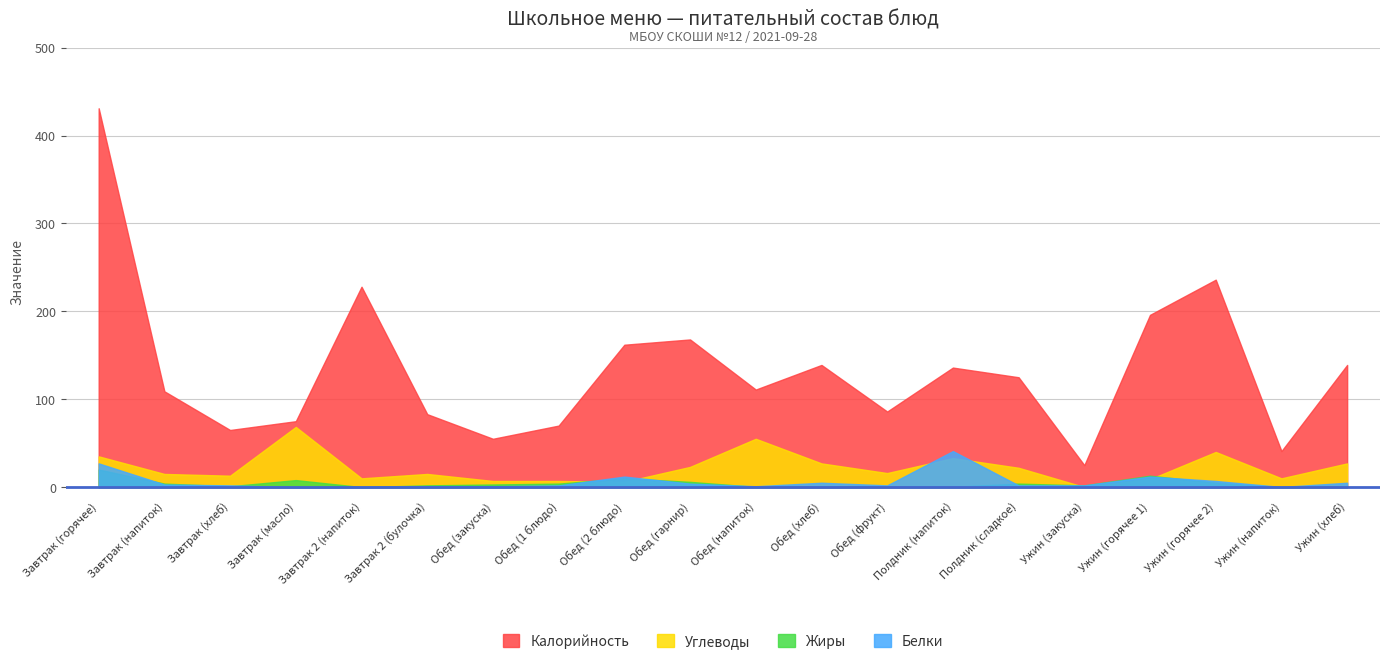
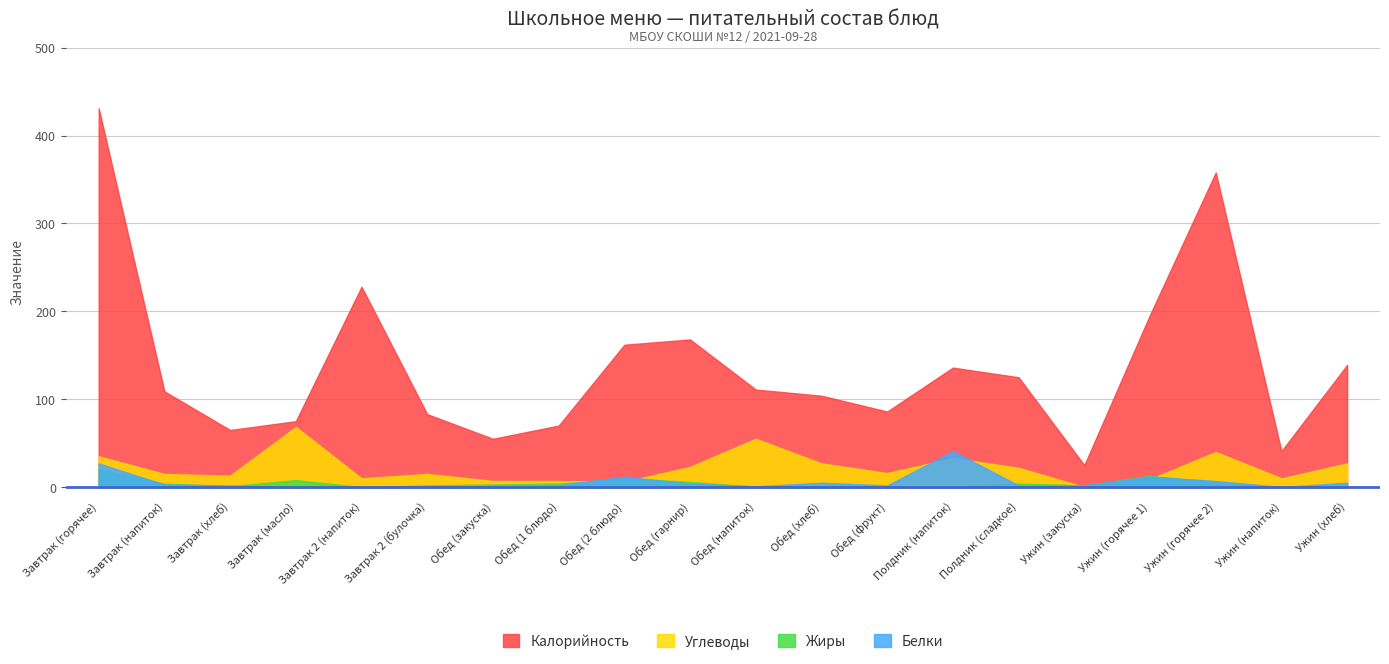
Калорийность, Обед (хлеб): 140 -> 100
Калорийность, Ужин (горячее 2): 240 -> 360
